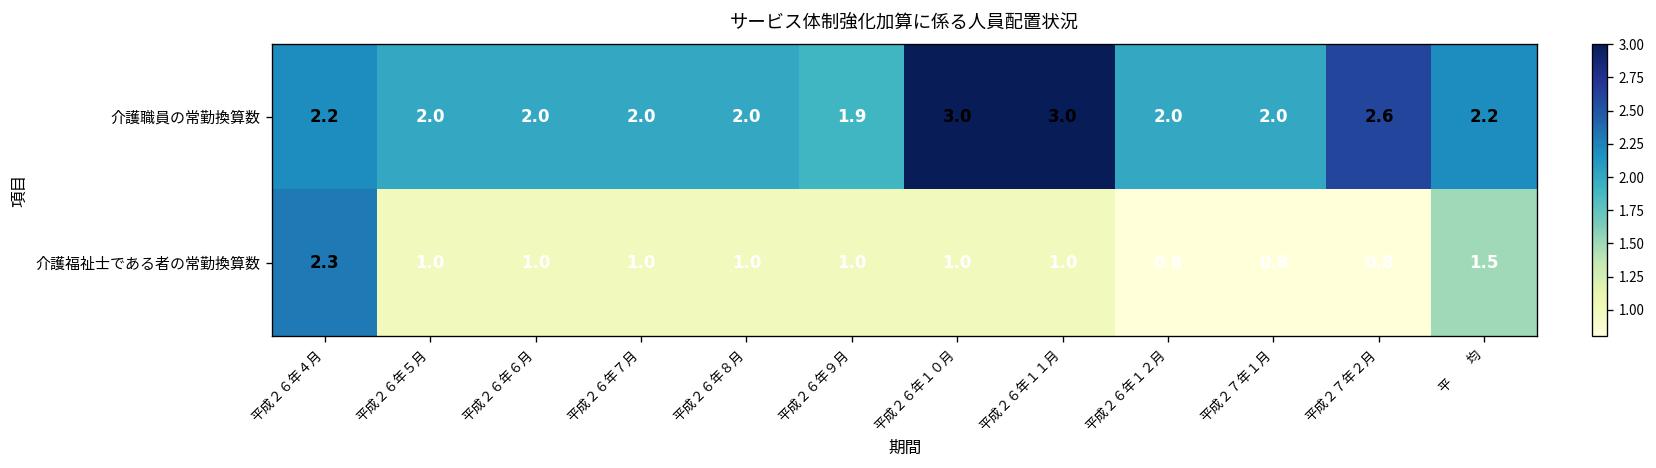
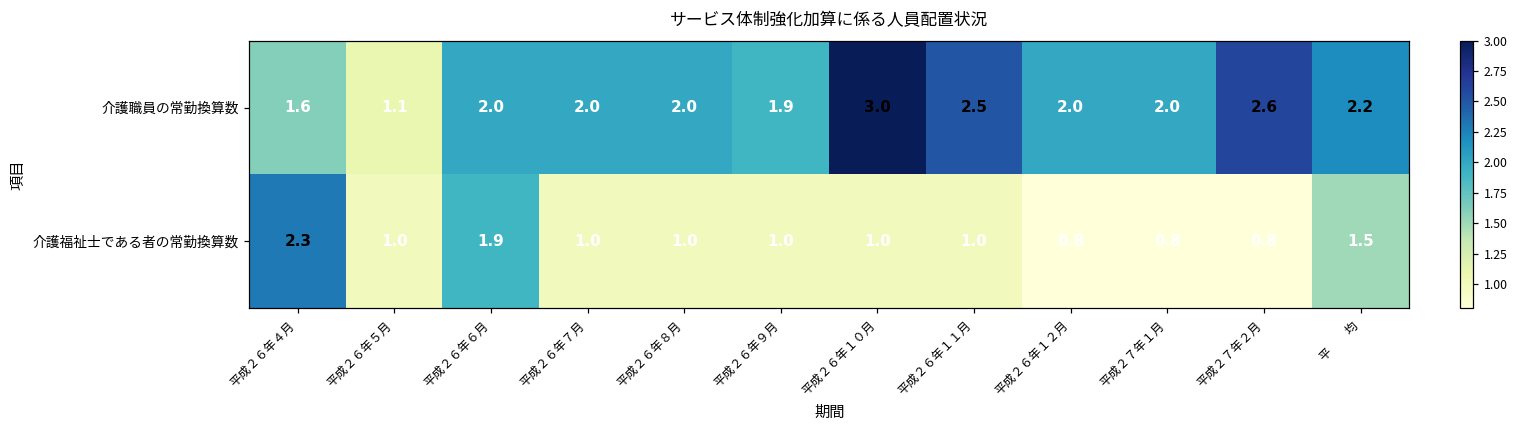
介護職員の常勤換算数, 平成２６年４月: 2.2 -> 1.6
介護職員の常勤換算数, 平成２６年５月: 2.0 -> 1.1
介護職員の常勤換算数, 平成２６年１１月: 3.0 -> 2.5
介護福祉士である者の常勤換算数, 平成２６年６月: 1.0 -> 1.9
